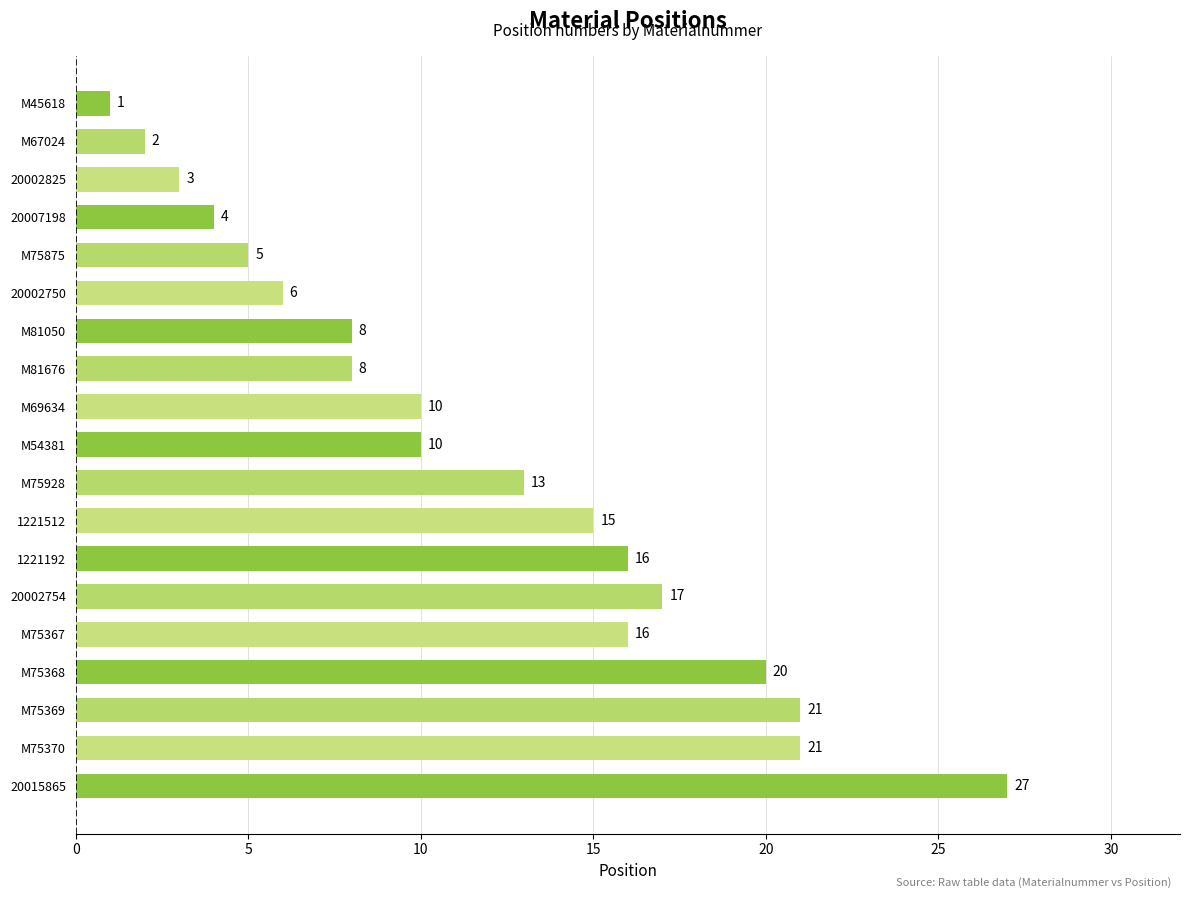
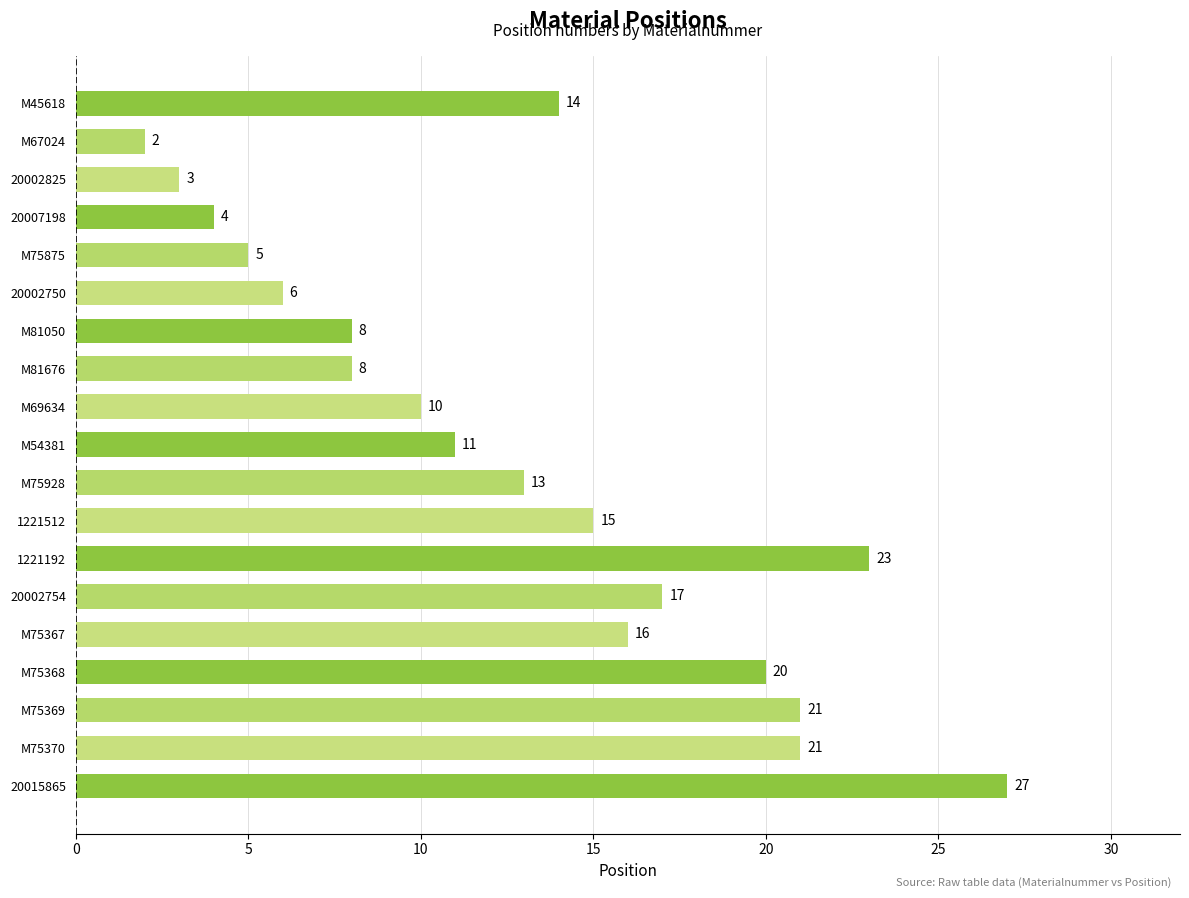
M45618: 1 -> 14
M54381: 10 -> 11
1221192: 16 -> 23
